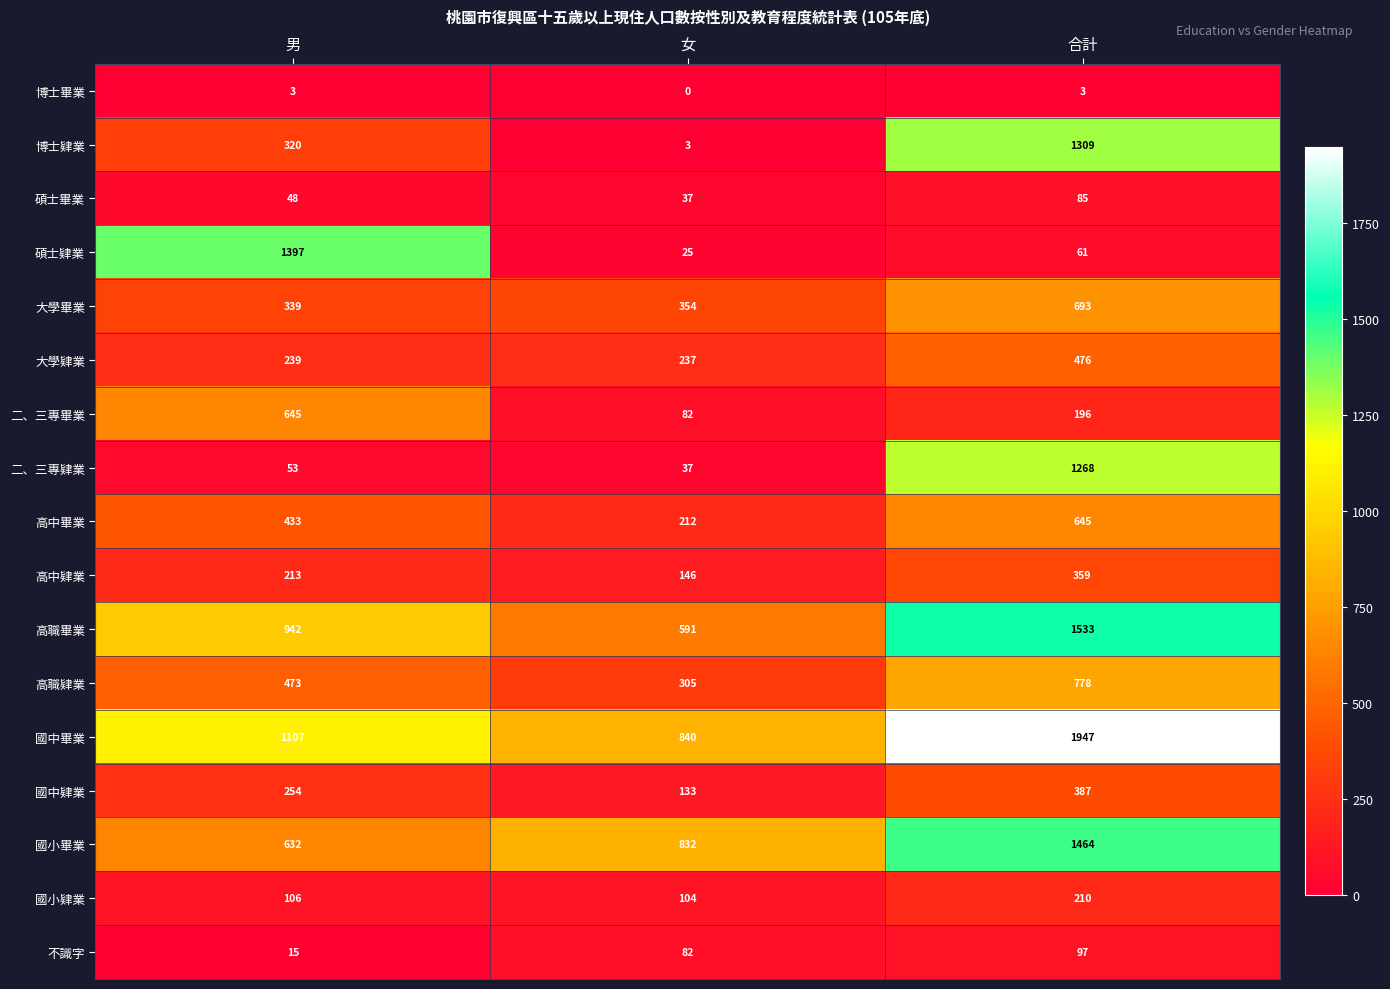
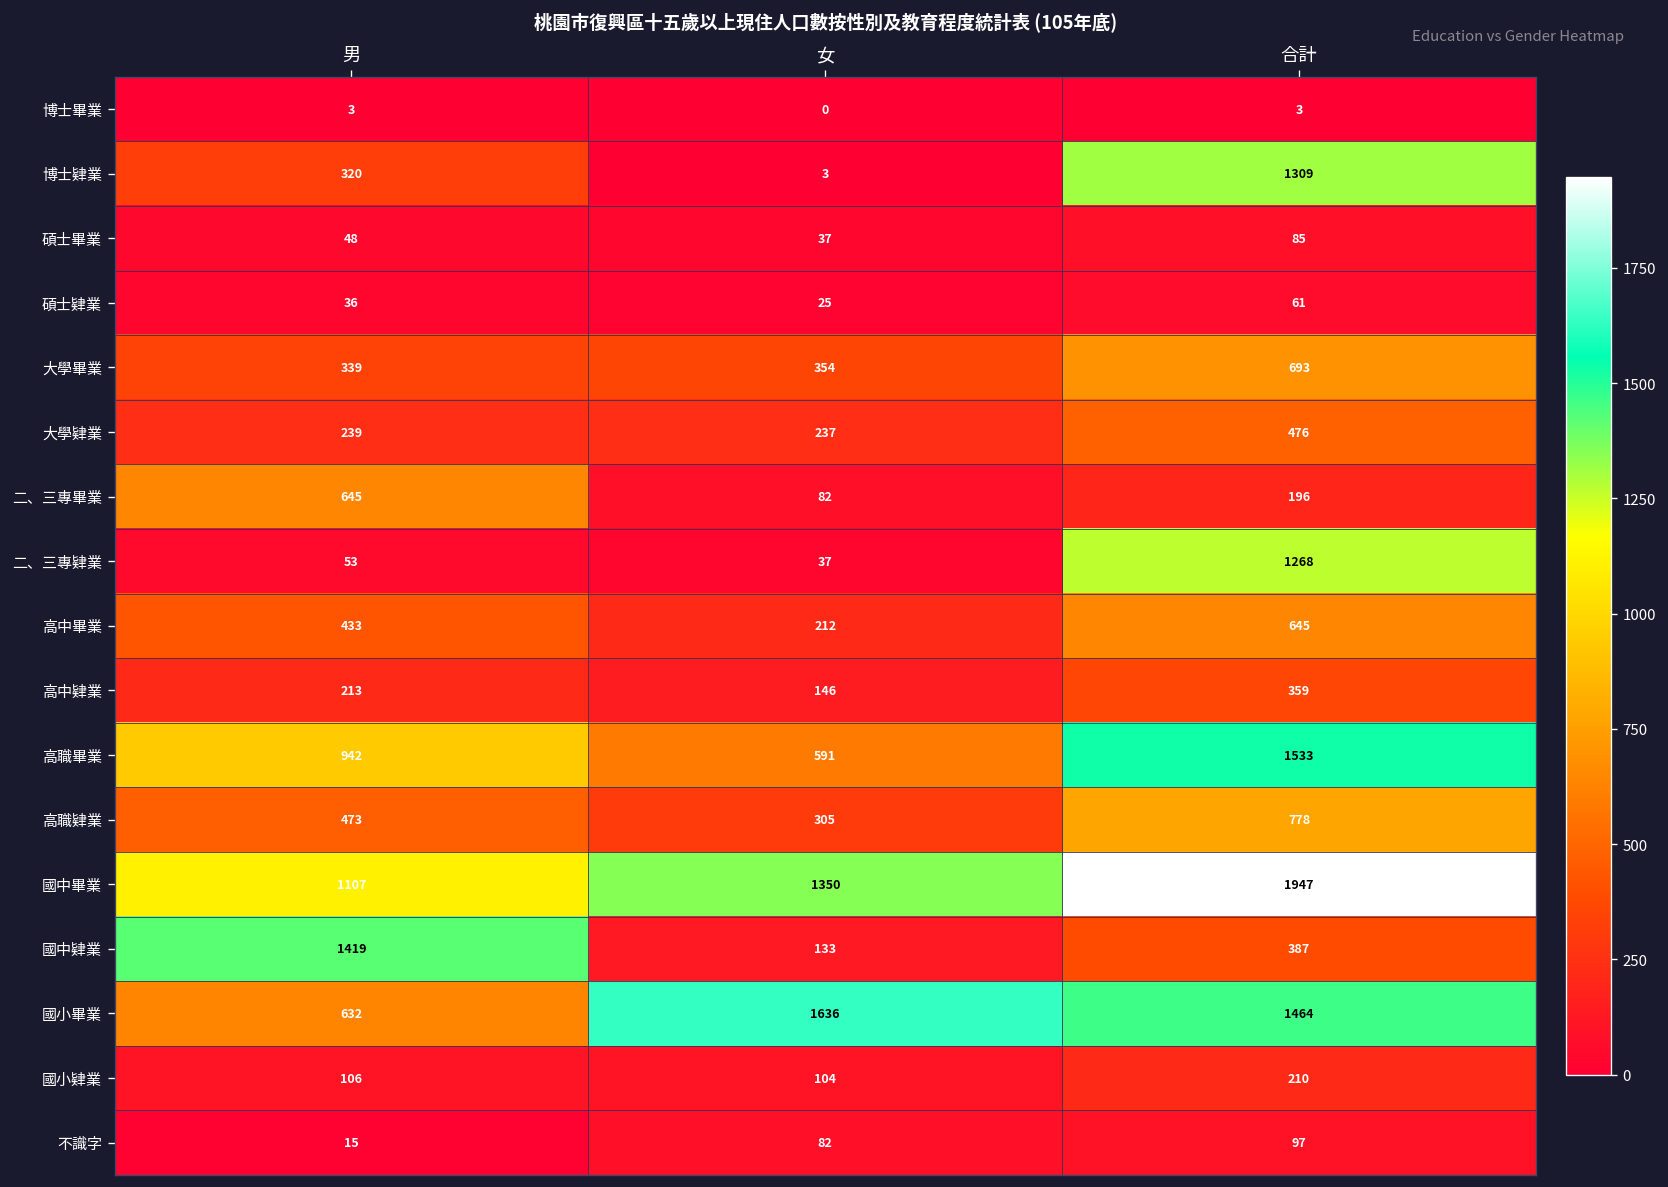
碩士肄業, 男: 1397 -> 36
國中畢業, 女: 840 -> 1350
國中肄業, 男: 254 -> 1419
國小畢業, 女: 832 -> 1636
